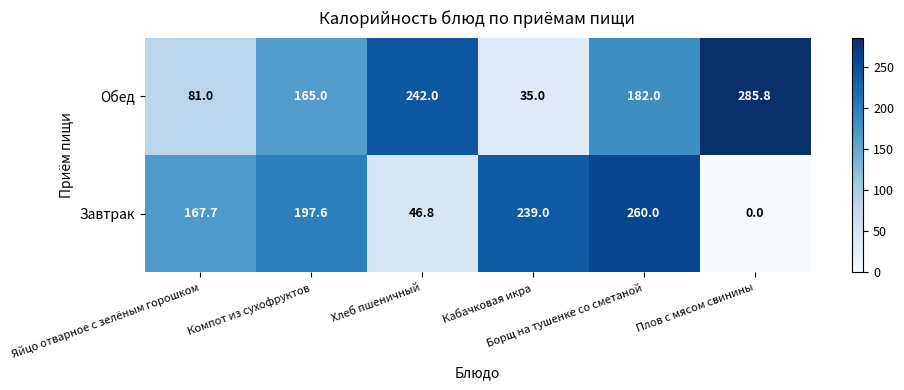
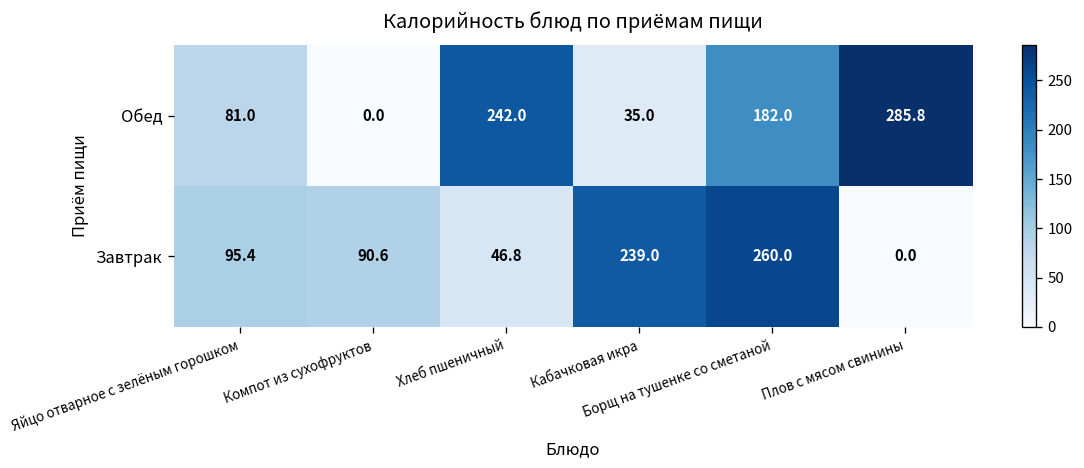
Обед, Компот из сухофруктов: 165.0 -> 0.0
Завтрак, Яйцо отварное с зелёным горошком: 167.7 -> 95.4
Завтрак, Компот из сухофруктов: 197.6 -> 90.6
